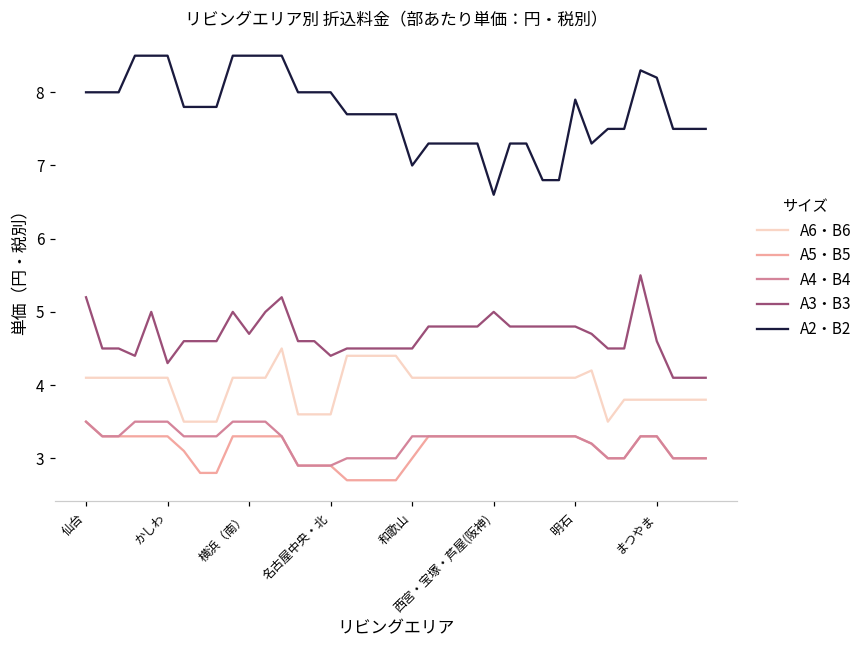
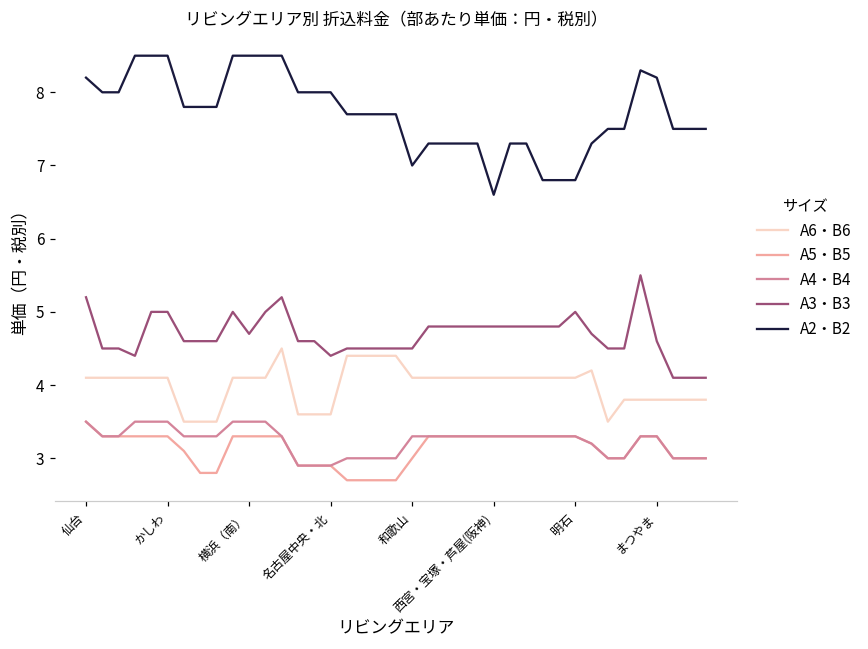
A2・B2, 仙台: 8.0 -> 8.2
A3・B3, かしわ: 4.3 -> 5.0
A3・B3, 西宮・宝塚・芦屋(阪神): 5.0 -> 4.8
A3・B3, 明石: 4.8 -> 5.0
A2・B2, 明石: 7.9 -> 6.8
